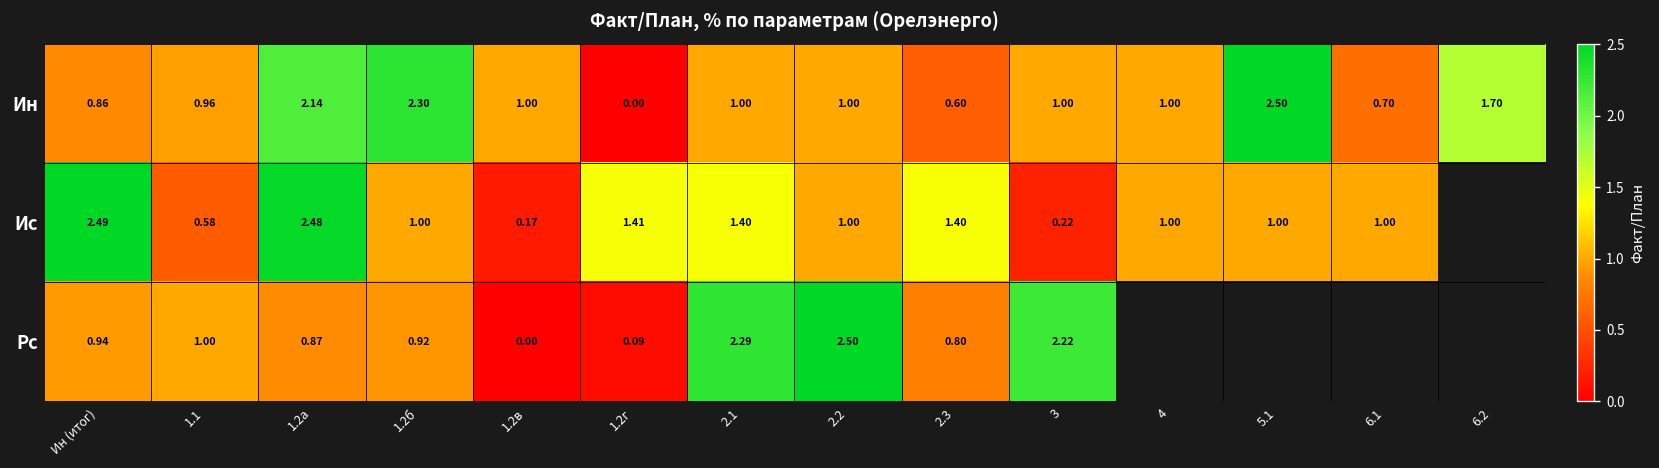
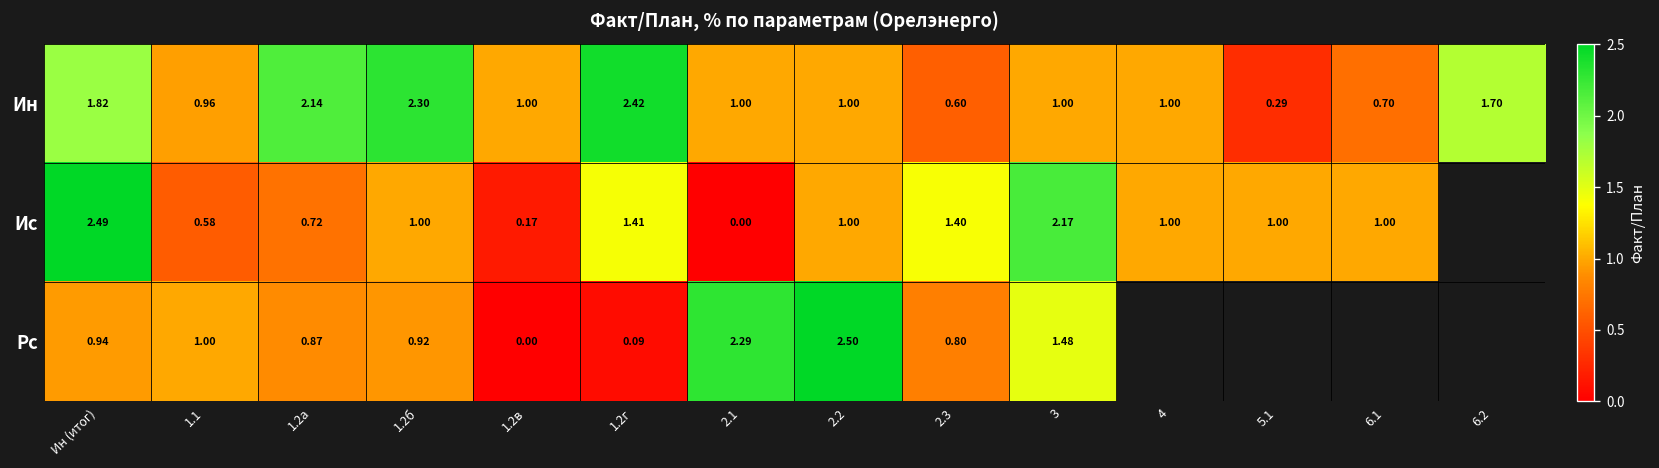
Ин, Ин (итог): 0.86 -> 1.82
Ин, 1.2г: 0.00 -> 2.42
Ин, 5.1: 2.50 -> 0.29
Ис, 1.2а: 2.48 -> 0.72
Ис, 2.1: 1.40 -> 0.00
Ис, 3: 0.22 -> 2.17
Рс, 3: 2.22 -> 1.48
